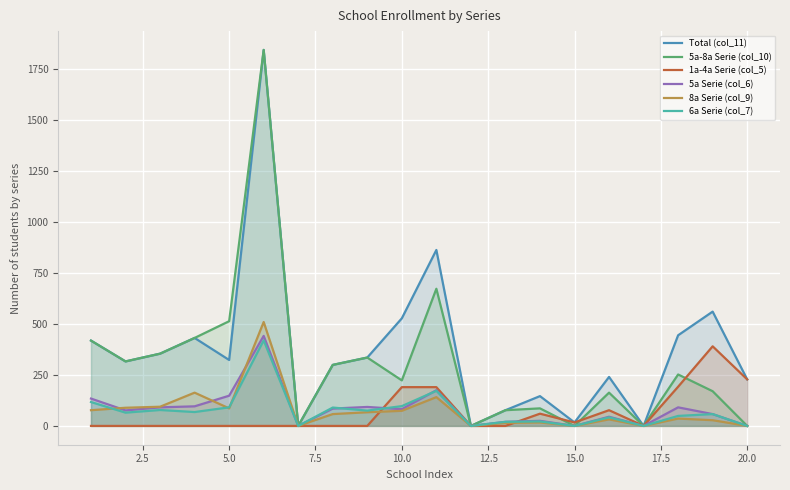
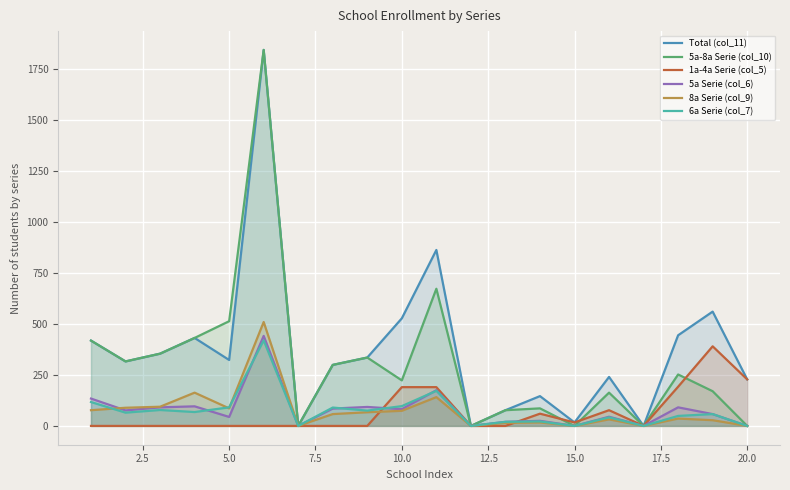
5a Serie (col_6), 5.0: 150 -> 40
